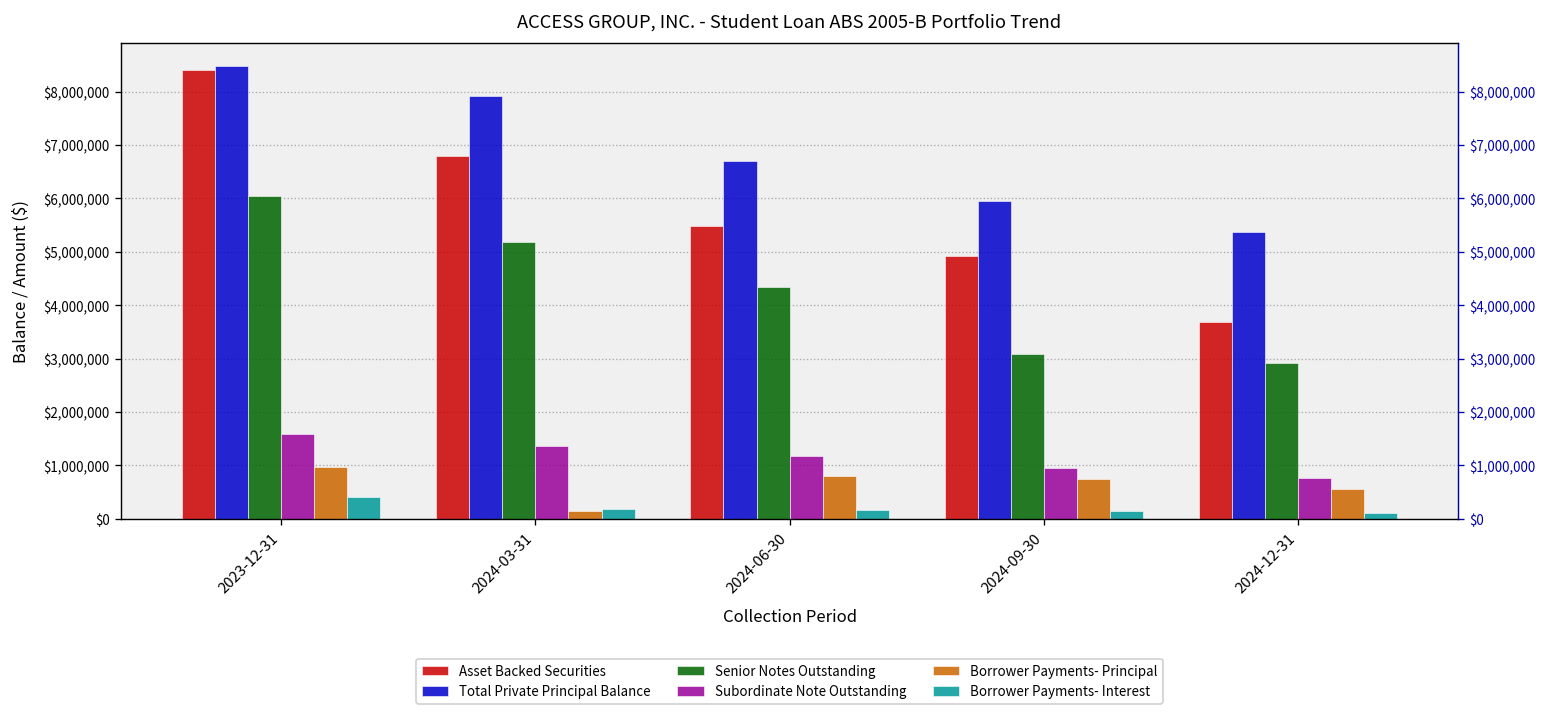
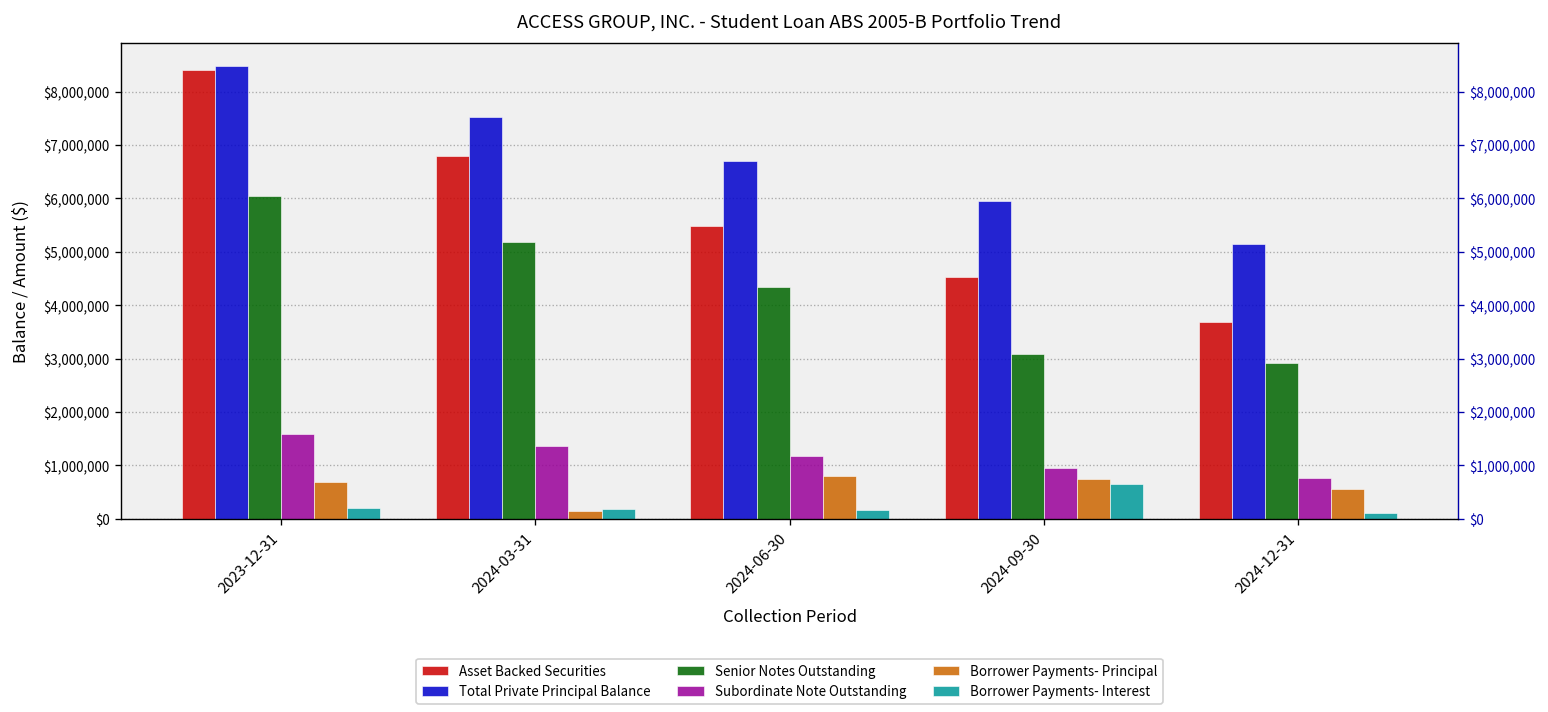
Borrower Payments- Principal, 2023-12-31: $1,000,000 -> $700,000
Borrower Payments- Interest, 2023-12-31: $400,000 -> $200,000
Total Private Principal Balance, 2024-03-31: $7,900,000 -> $7,500,000
Asset Backed Securities, 2024-09-30: $4,900,000 -> $4,500,000
Borrower Payments- Interest, 2024-09-30: $100,000 -> $700,000
Total Private Principal Balance, 2024-12-31: $5,400,000 -> $5,100,000
